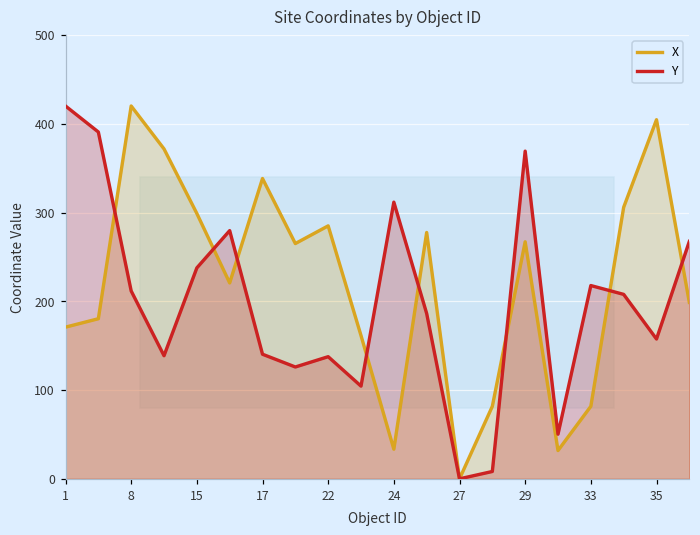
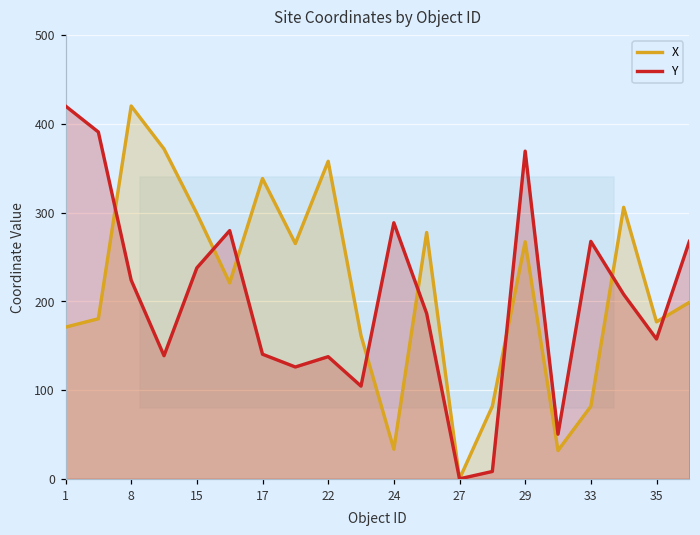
Y, 8: 210 -> 220
X, 22: 280 -> 360
Y, 24: 310 -> 290
Y, 33: 220 -> 270
X, 35: 400 -> 180
